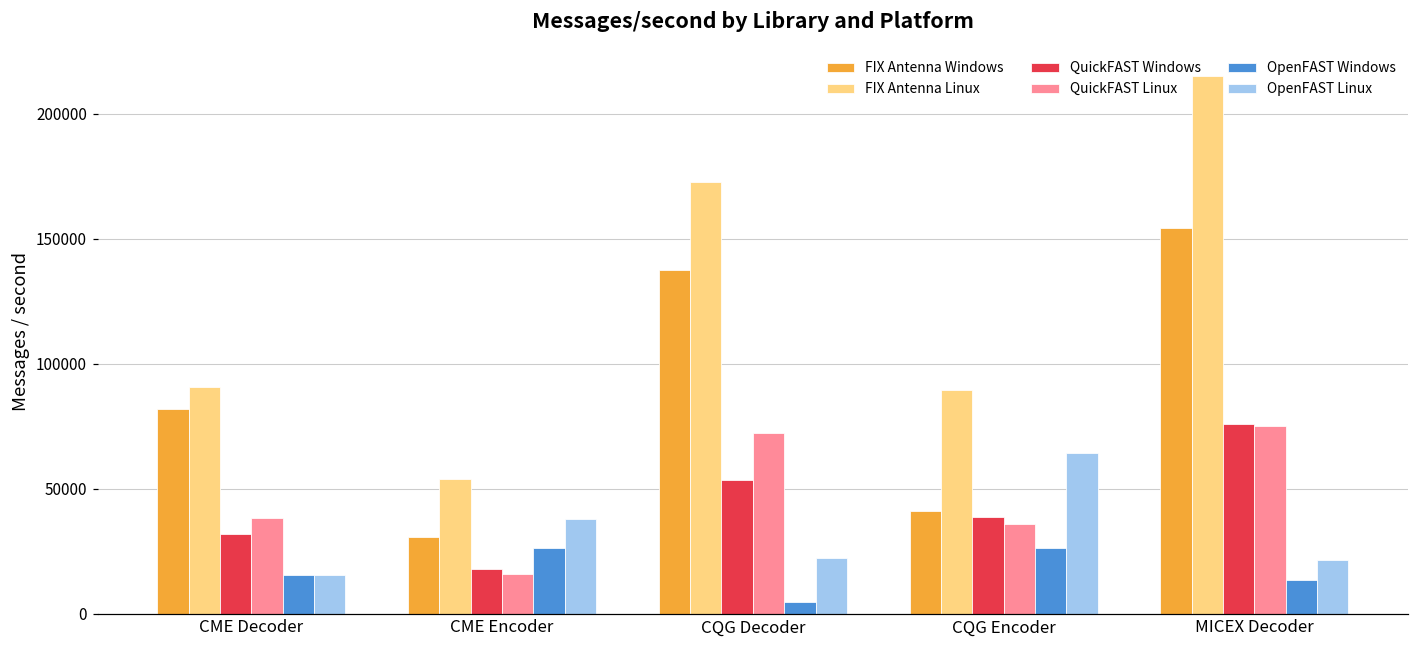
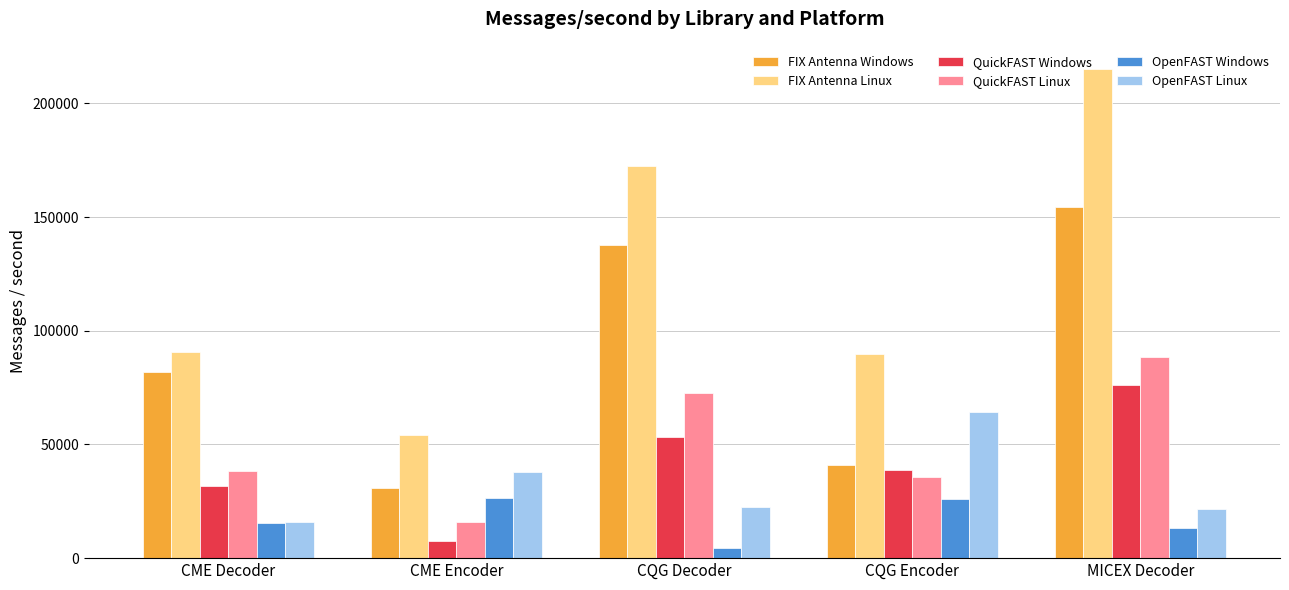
QuickFAST Windows, CME Encoder: 18000 -> 8000
QuickFAST Linux, MICEX Decoder: 75000 -> 89000
